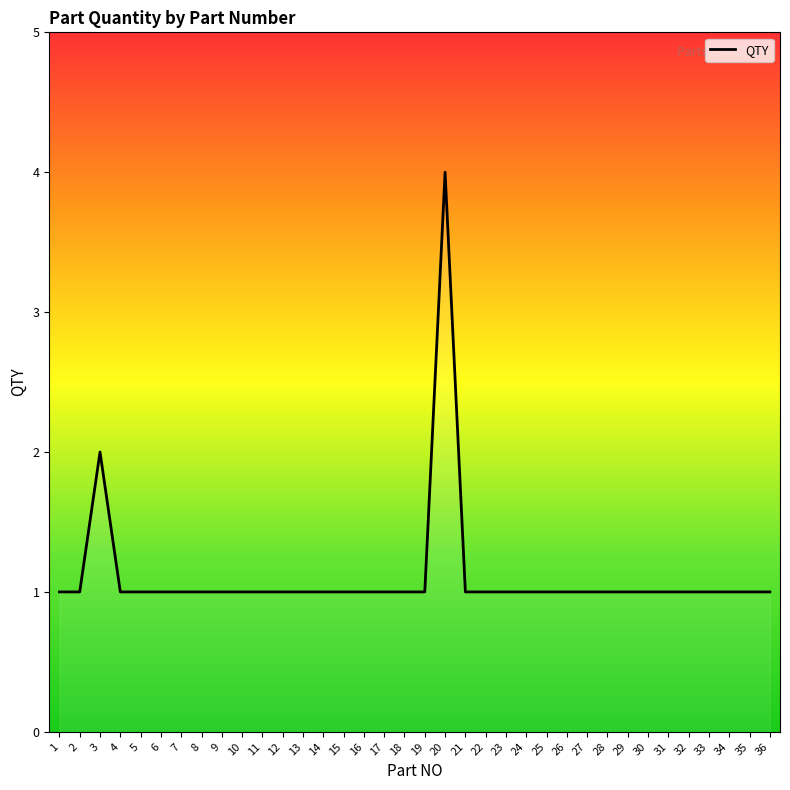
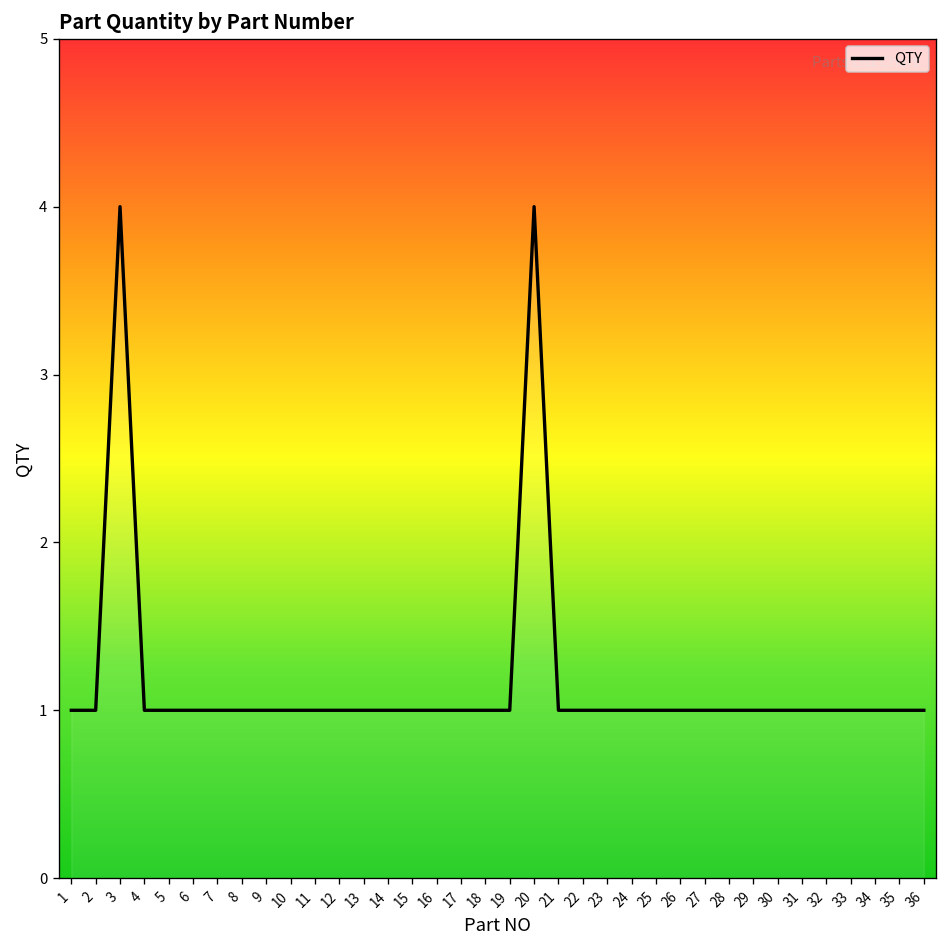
3: 2 -> 4
